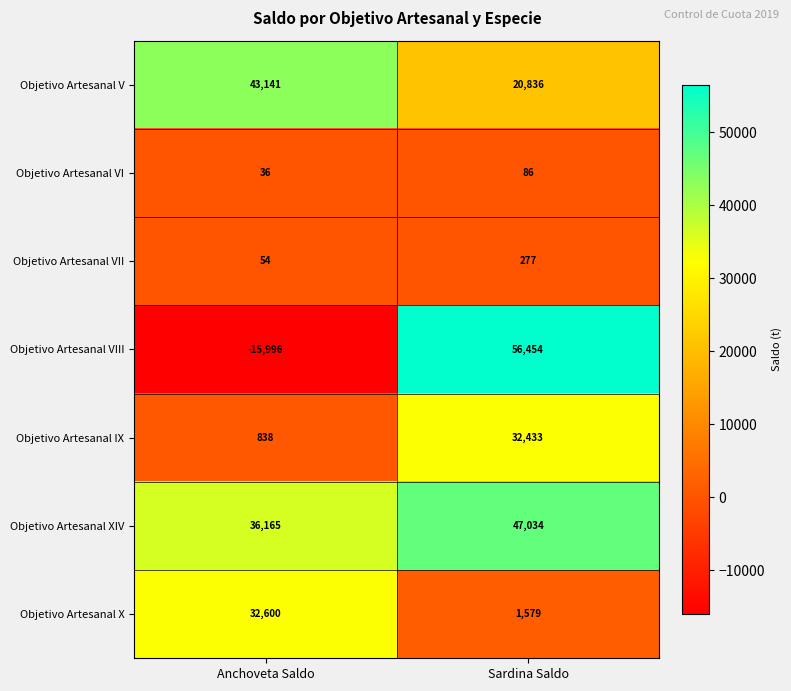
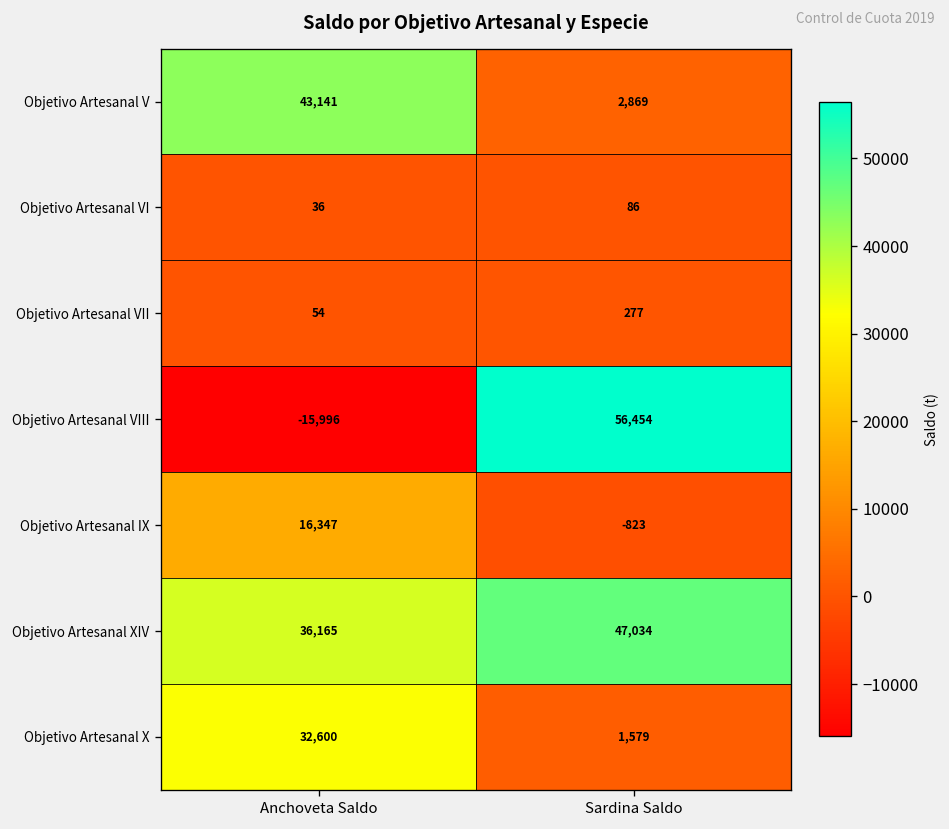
Objetivo Artesanal V, Sardina Saldo: 20,836 -> 2,869
Objetivo Artesanal IX, Anchoveta Saldo: 838 -> 16,347
Objetivo Artesanal IX, Sardina Saldo: 32,433 -> -823
